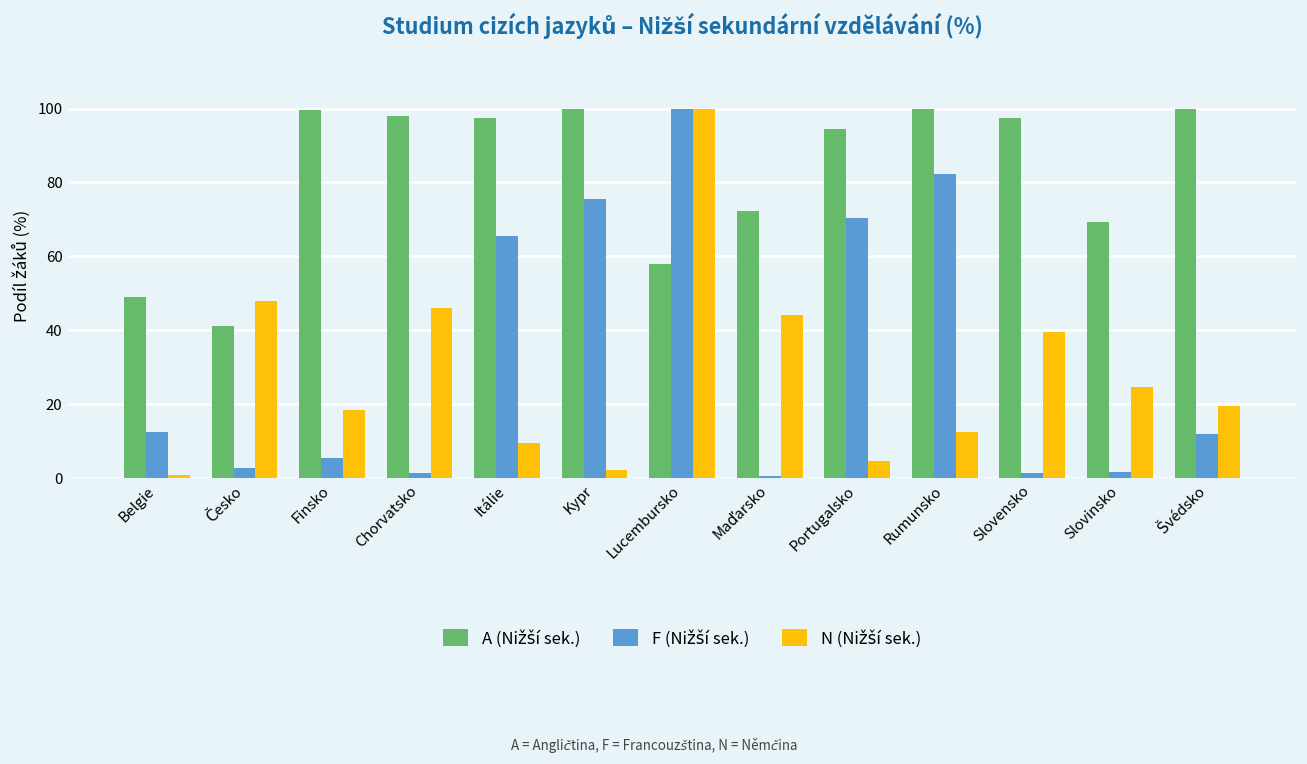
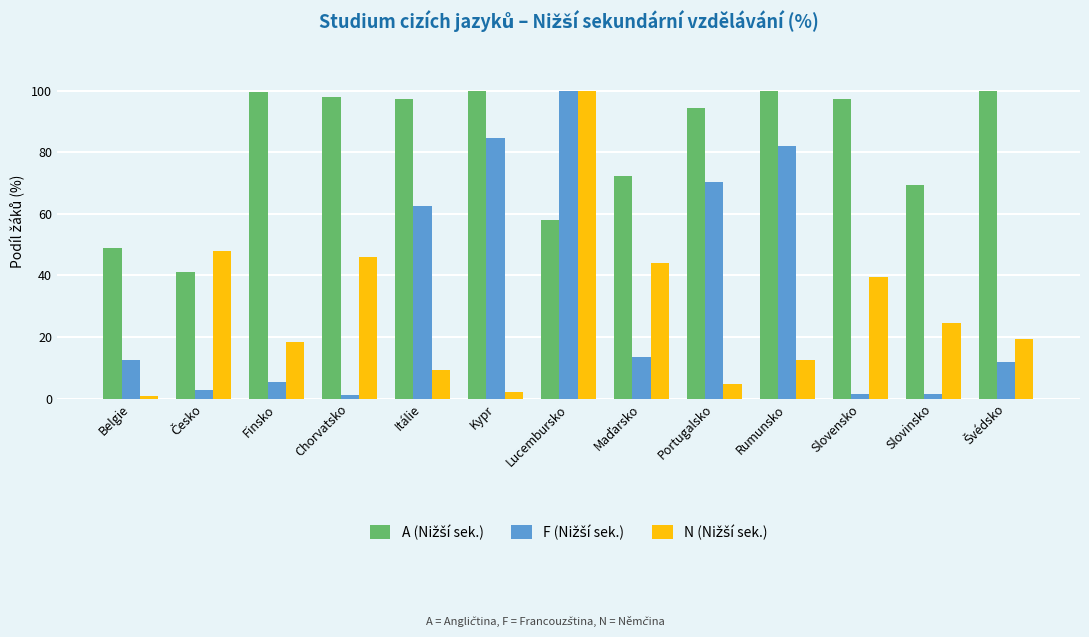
F (Nižší sek.), Itálie: 66 -> 63
F (Nižší sek.), Kypr: 76 -> 85
F (Nižší sek.), Maďarsko: 1 -> 13
